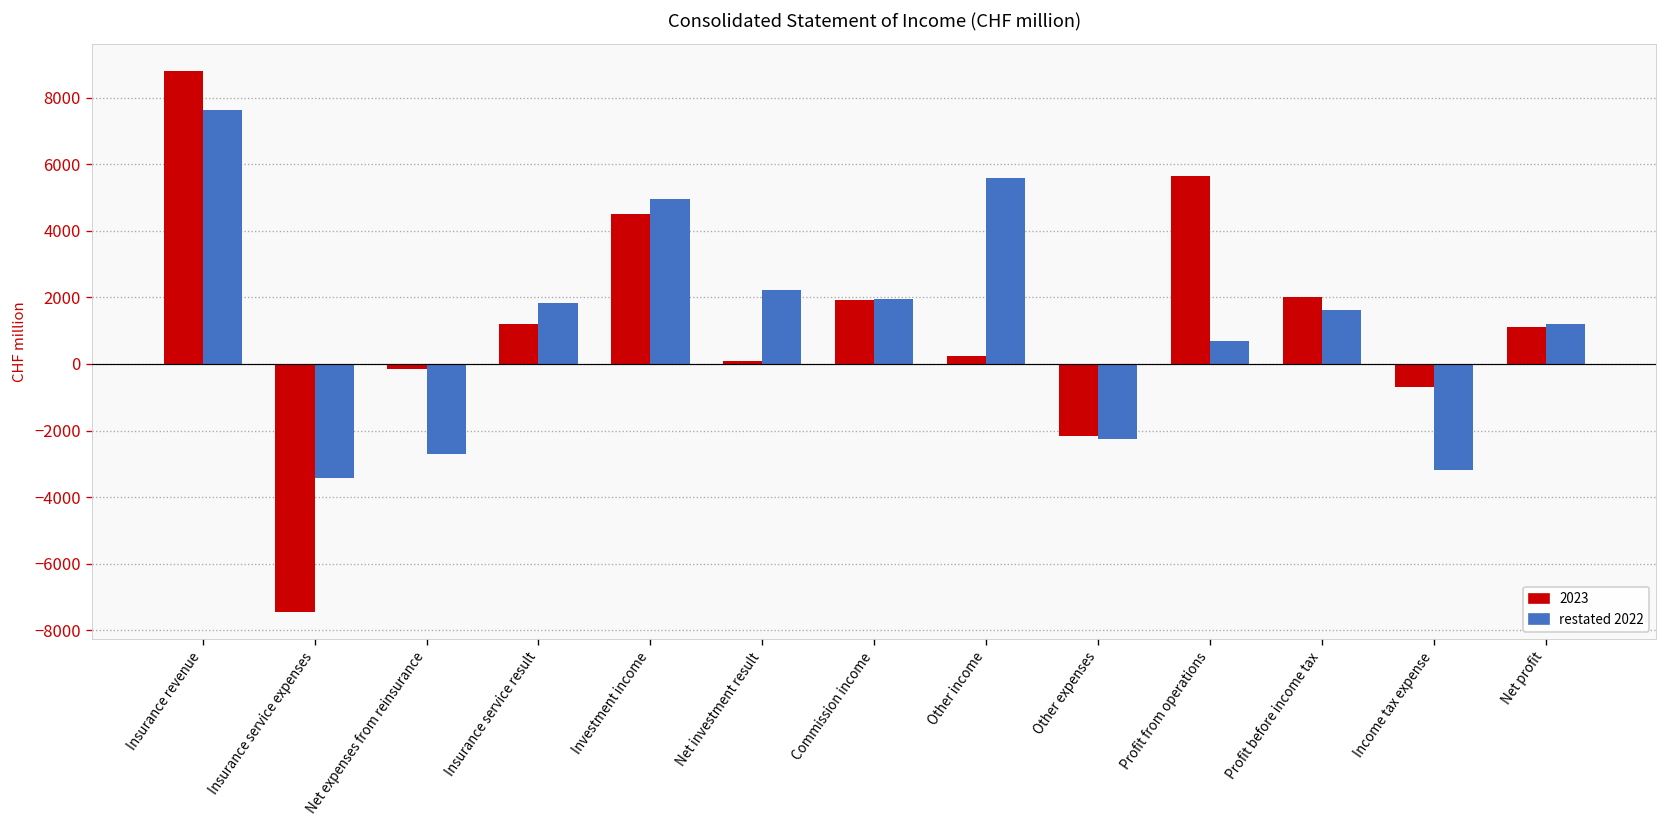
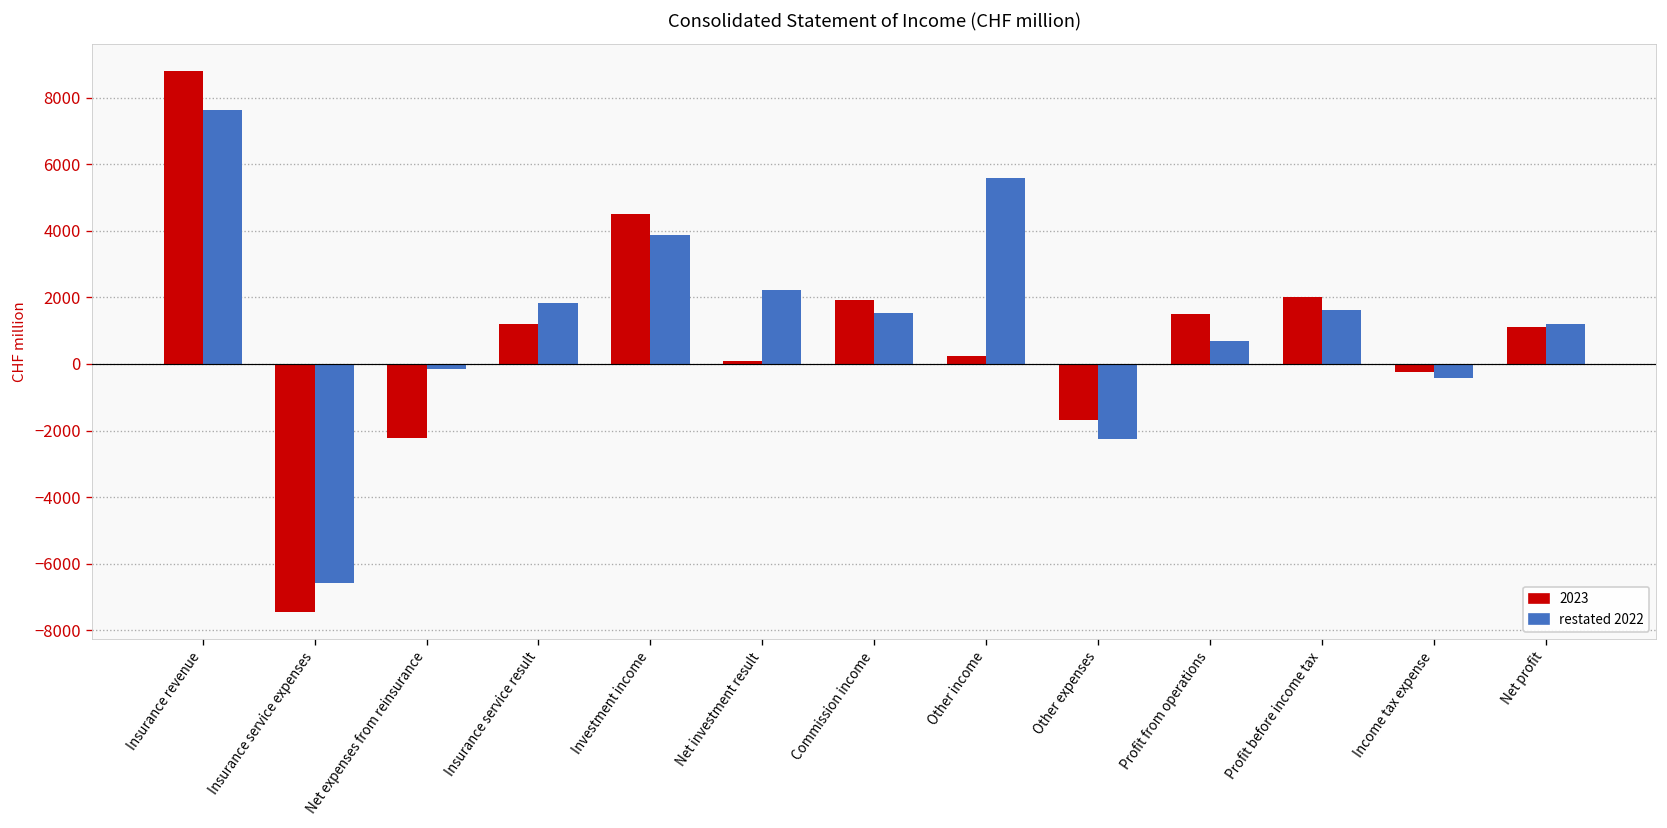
restated 2022, Insurance service expenses: -3400 -> -6600
2023, Net expenses from reinsurance: -100 -> -2200
restated 2022, Net expenses from reinsurance: -2700 -> -100
restated 2022, Investment income: 5000 -> 3900
restated 2022, Commission income: 1900 -> 1500
2023, Other expenses: -2200 -> -1700
2023, Profit from operations: 5700 -> 1500
2023, Income tax expense: -700 -> -300
restated 2022, Income tax expense: -3200 -> -400
